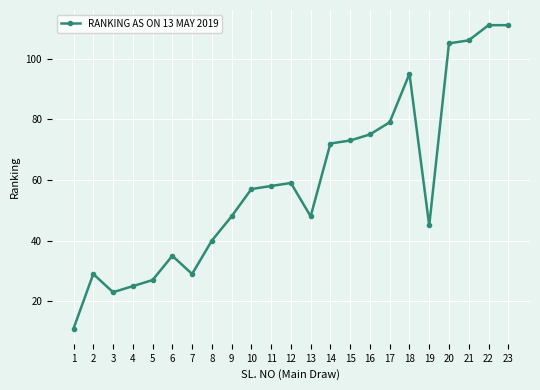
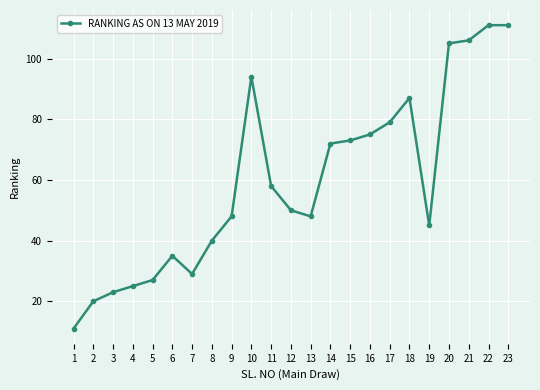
2: 29 -> 20
10: 57 -> 94
12: 59 -> 50
18: 95 -> 87
